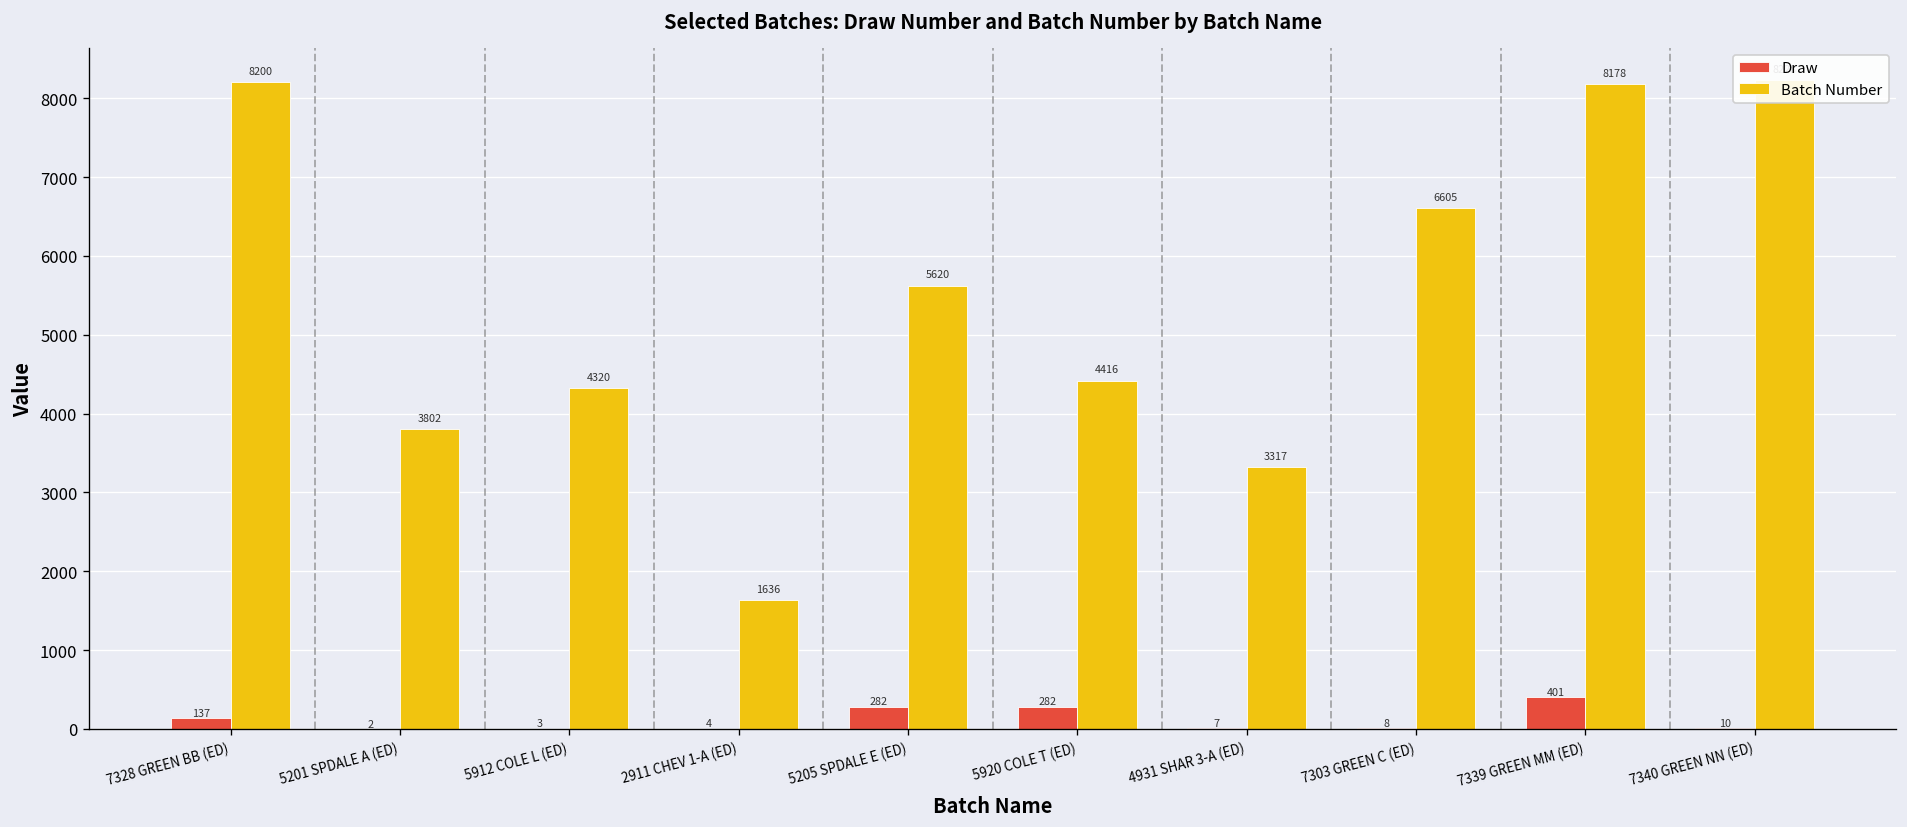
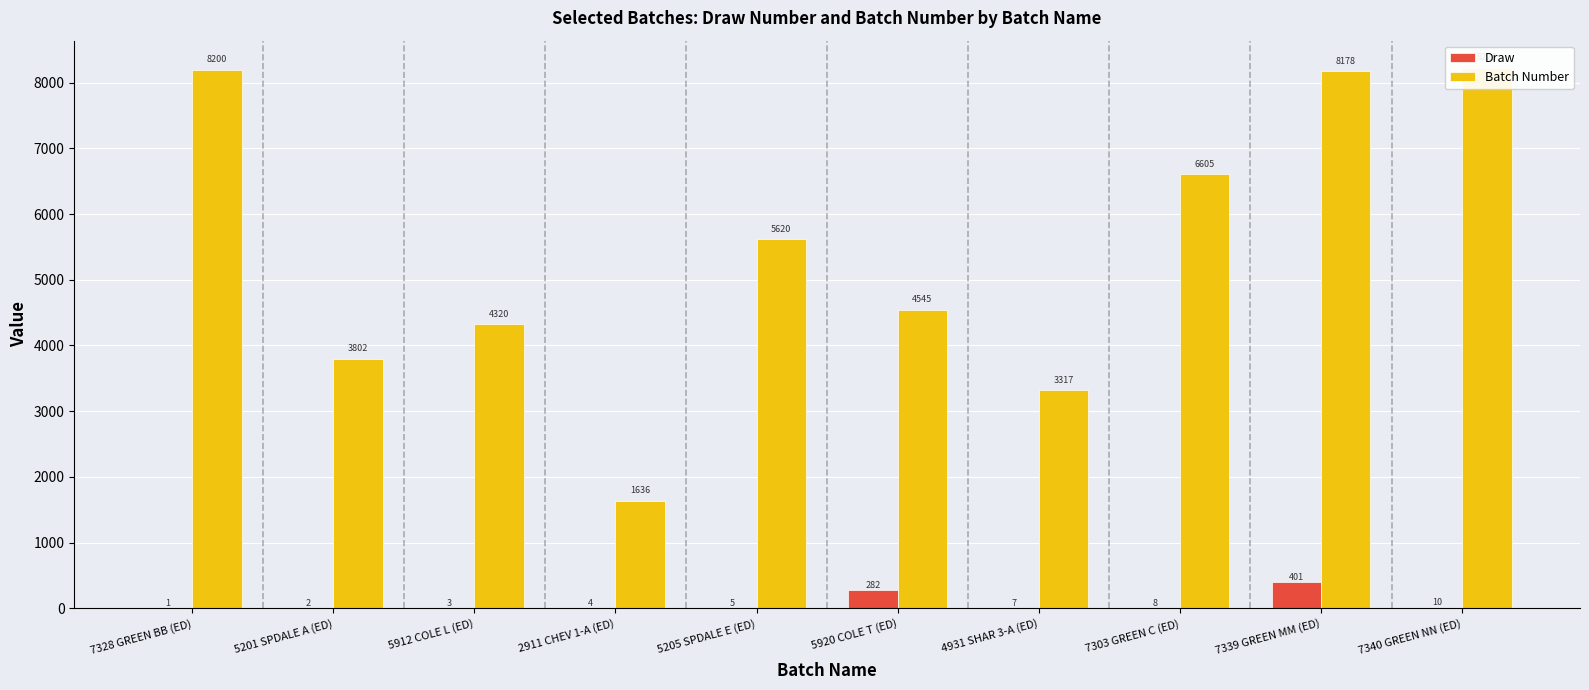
Draw, 7328 GREEN BB (ED): 137 -> 1
Draw, 5205 SPDALE E (ED): 282 -> 5
Batch Number, 5920 COLE T (ED): 4416 -> 4545
